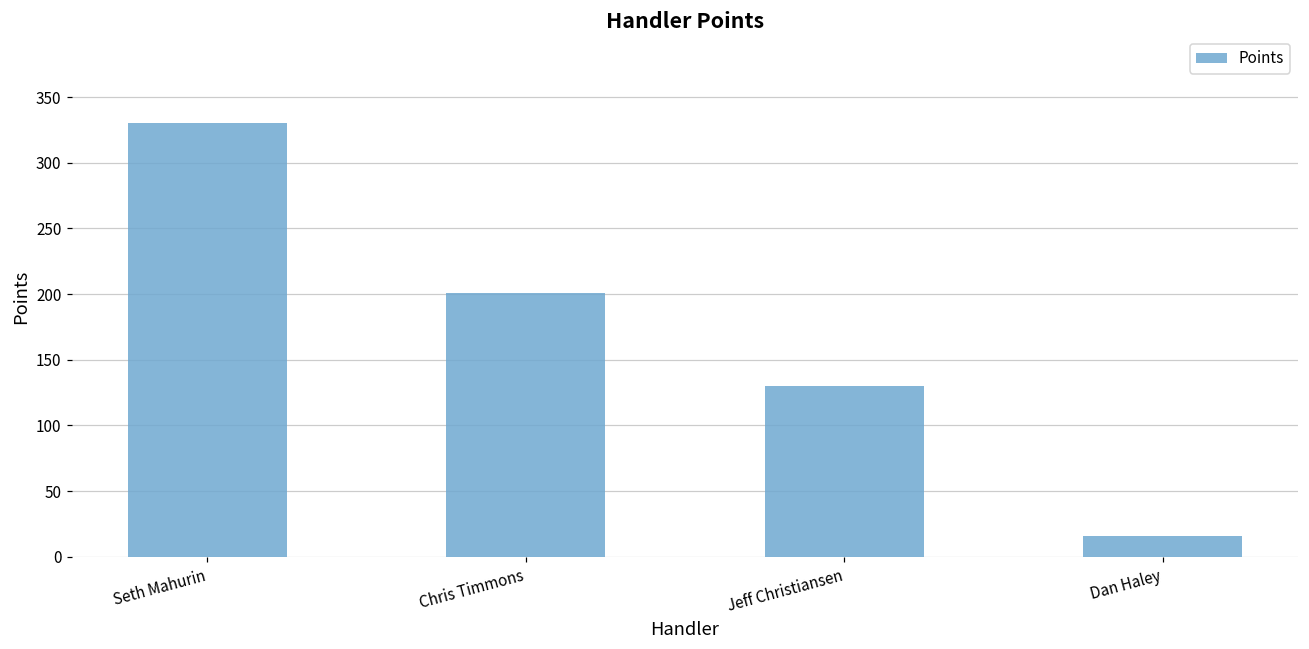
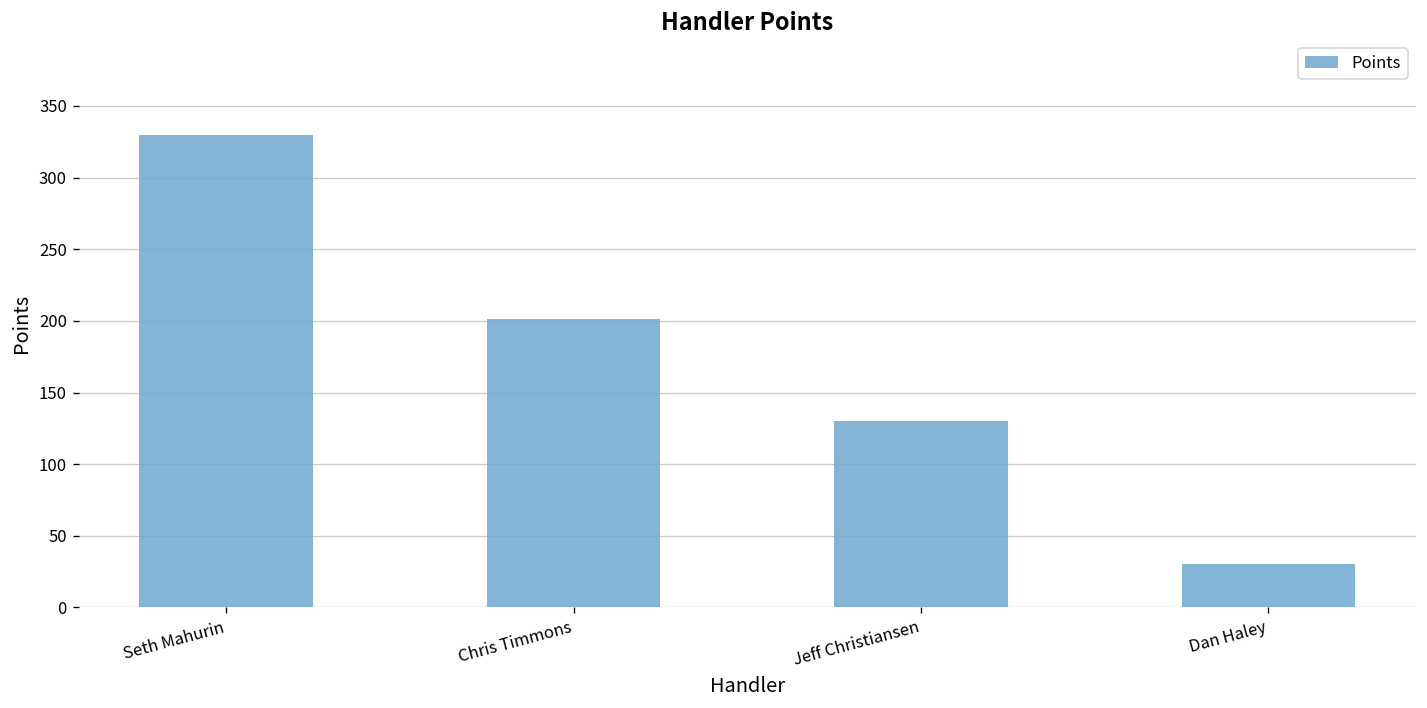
Dan Haley: 16 -> 30
